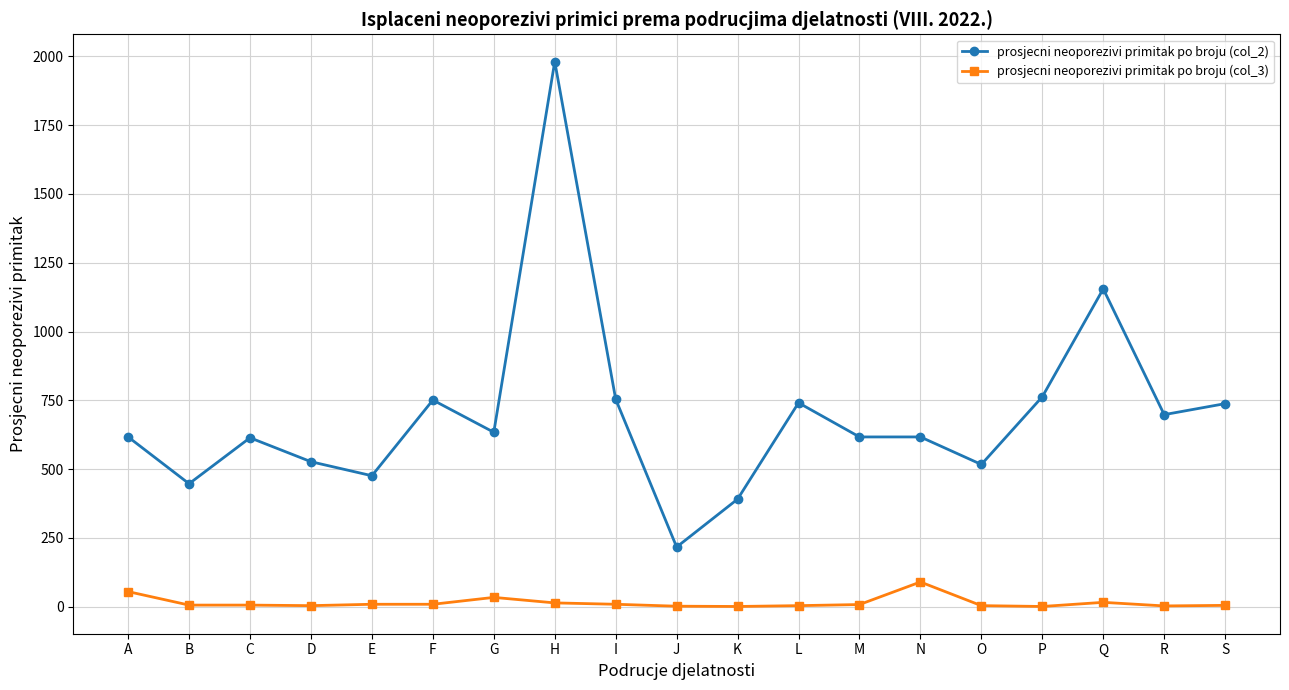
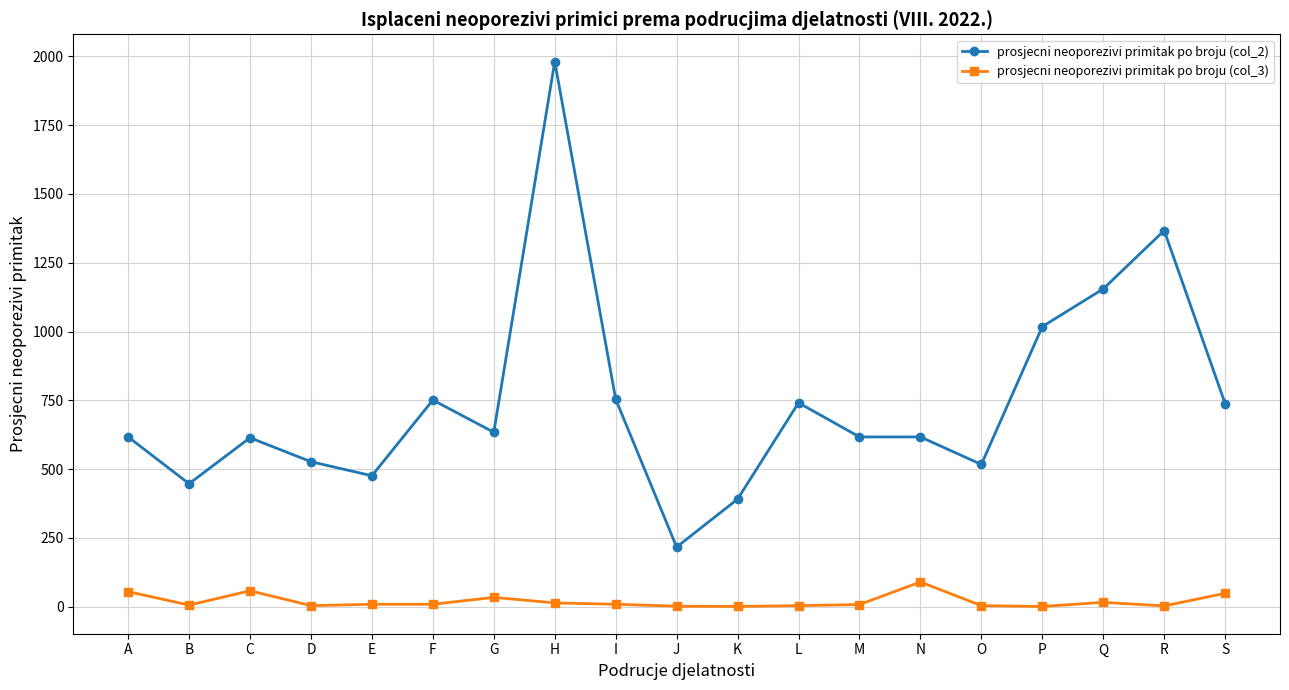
prosjecni neoporezivi primitak po broju (col_3), C: 10 -> 60
prosjecni neoporezivi primitak po broju (col_2), P: 760 -> 1020
prosjecni neoporezivi primitak po broju (col_2), R: 700 -> 1370
prosjecni neoporezivi primitak po broju (col_3), S: 10 -> 50
